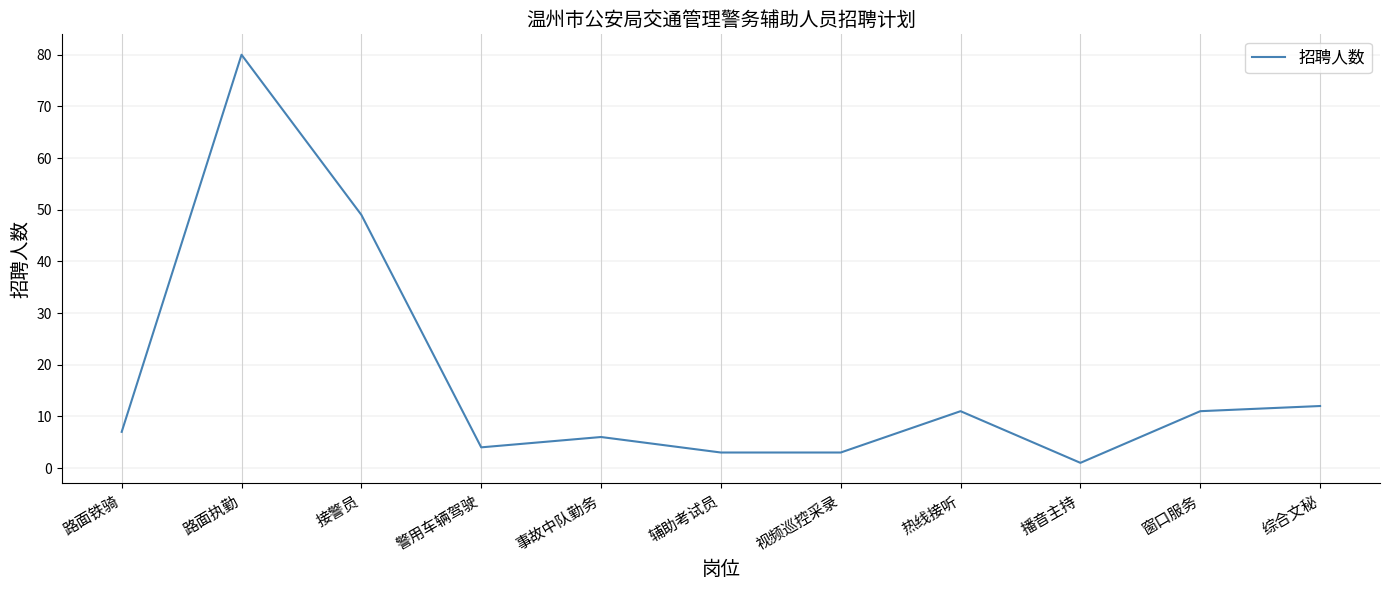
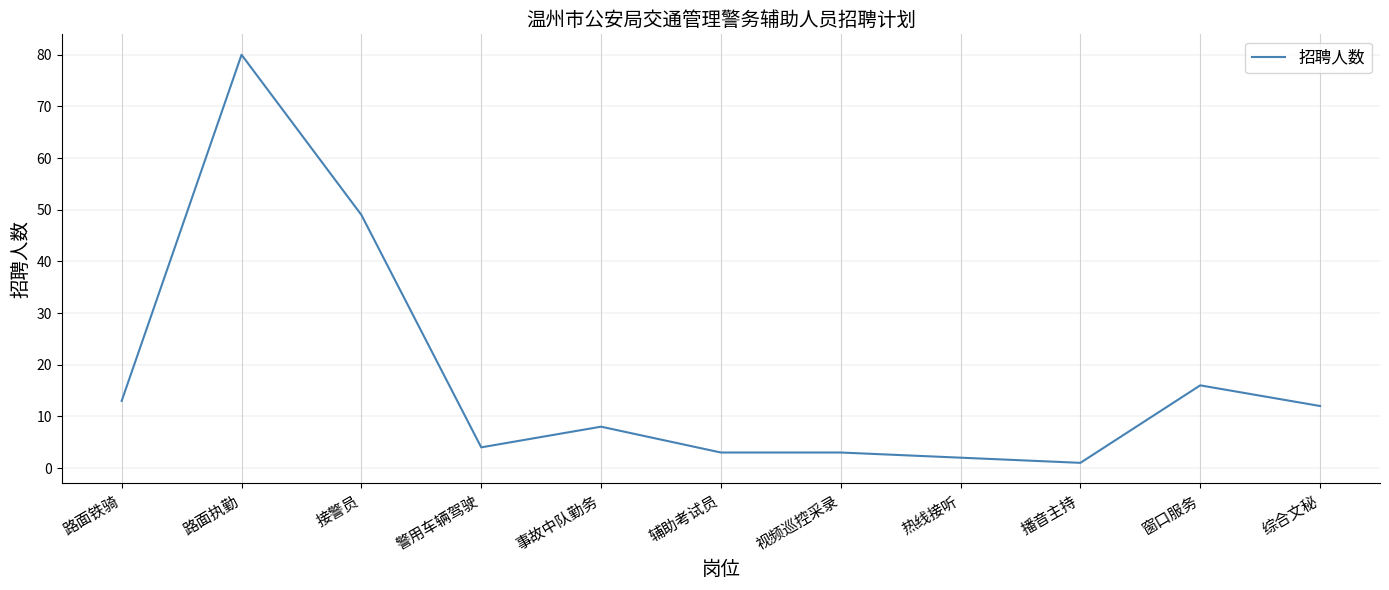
路面铁骑: 7 -> 13
事故中队勤务: 6 -> 8
热线接听: 11 -> 2
窗口服务: 11 -> 16
